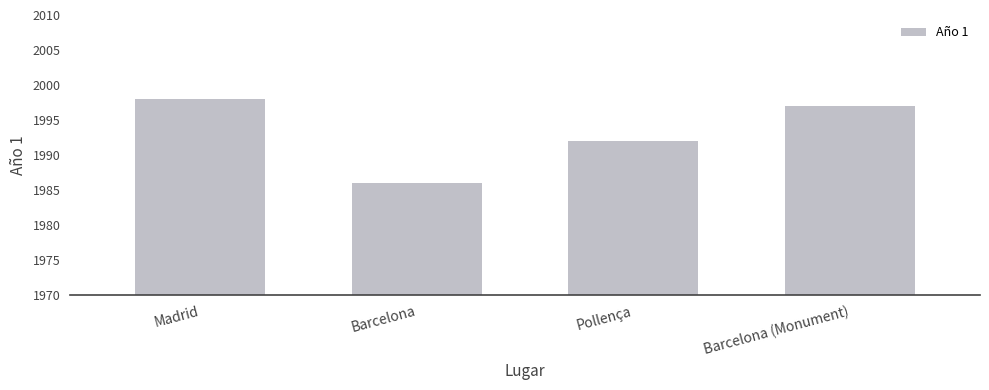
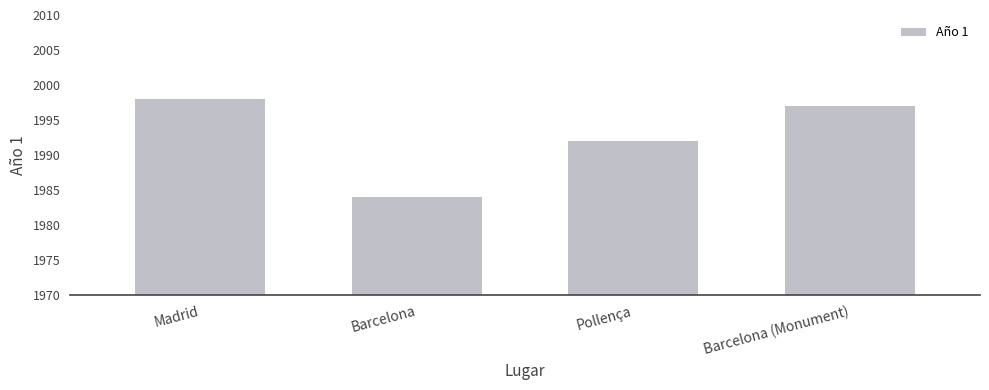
Barcelona: 1986 -> 1984
